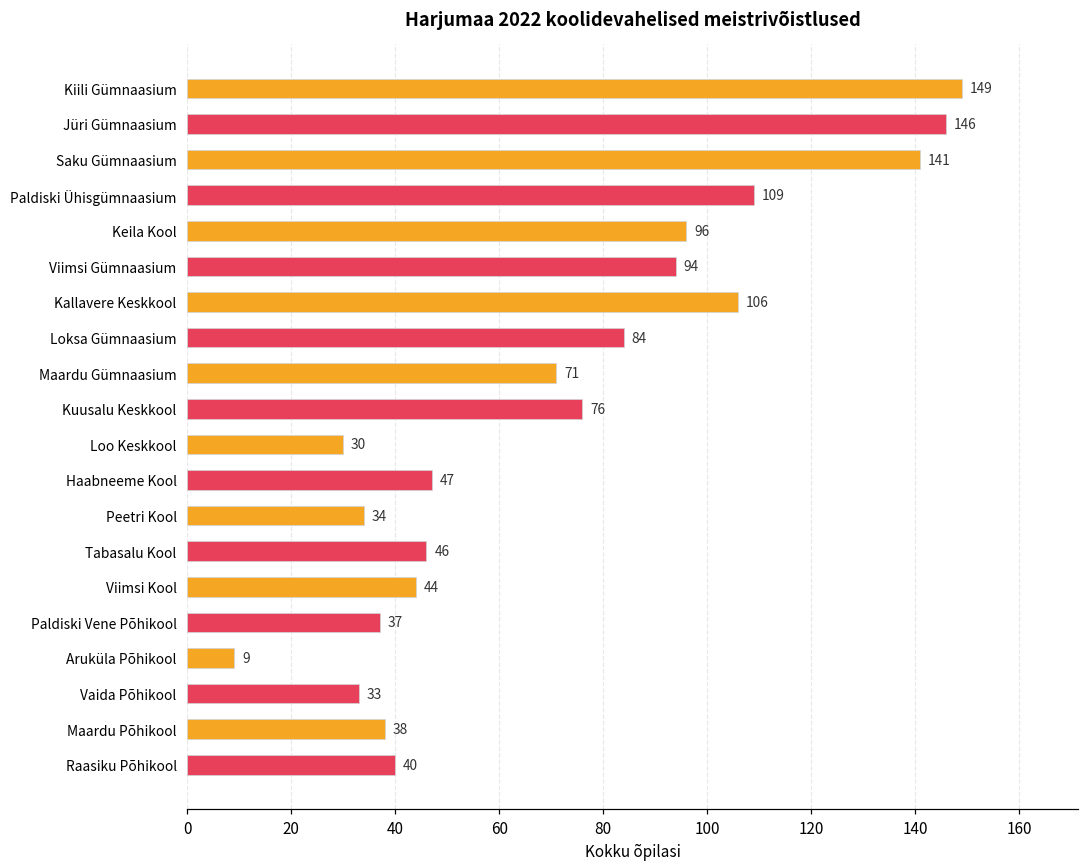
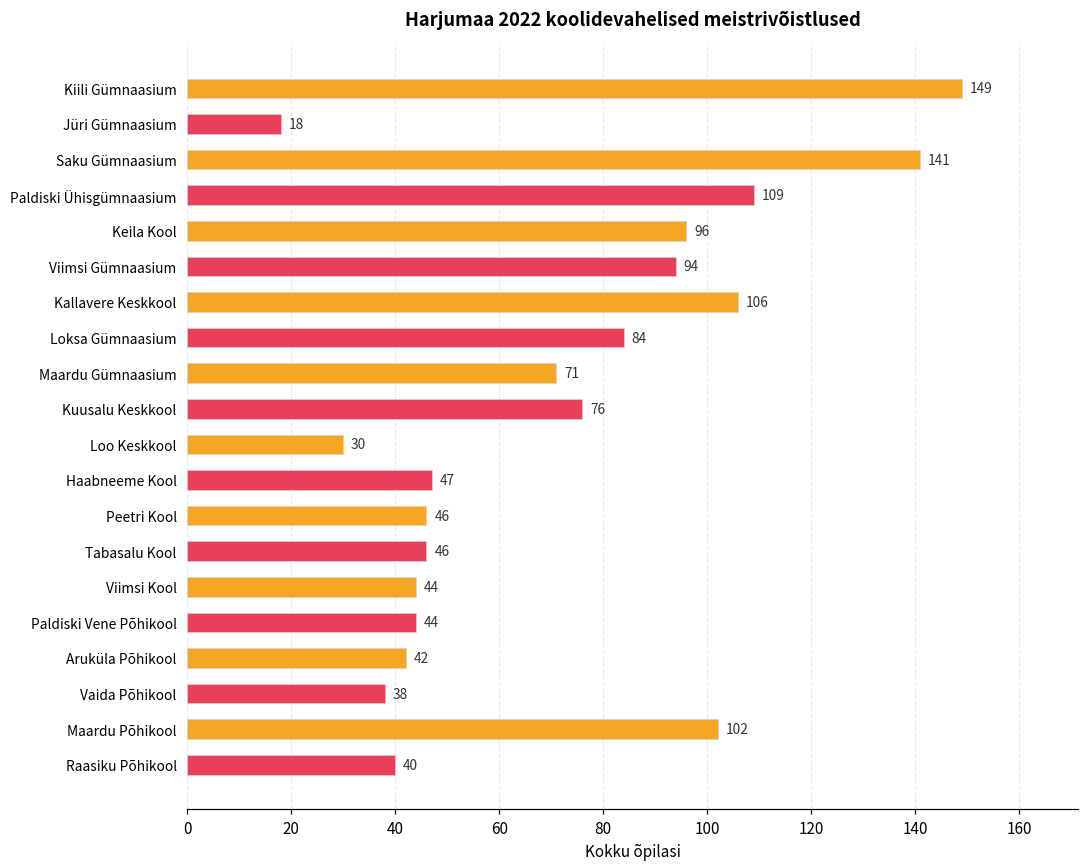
Jüri Gümnaasium: 146 -> 18
Peetri Kool: 34 -> 46
Paldiski Vene Põhikool: 37 -> 44
Aruküla Põhikool: 9 -> 42
Vaida Põhikool: 33 -> 38
Maardu Põhikool: 38 -> 102
